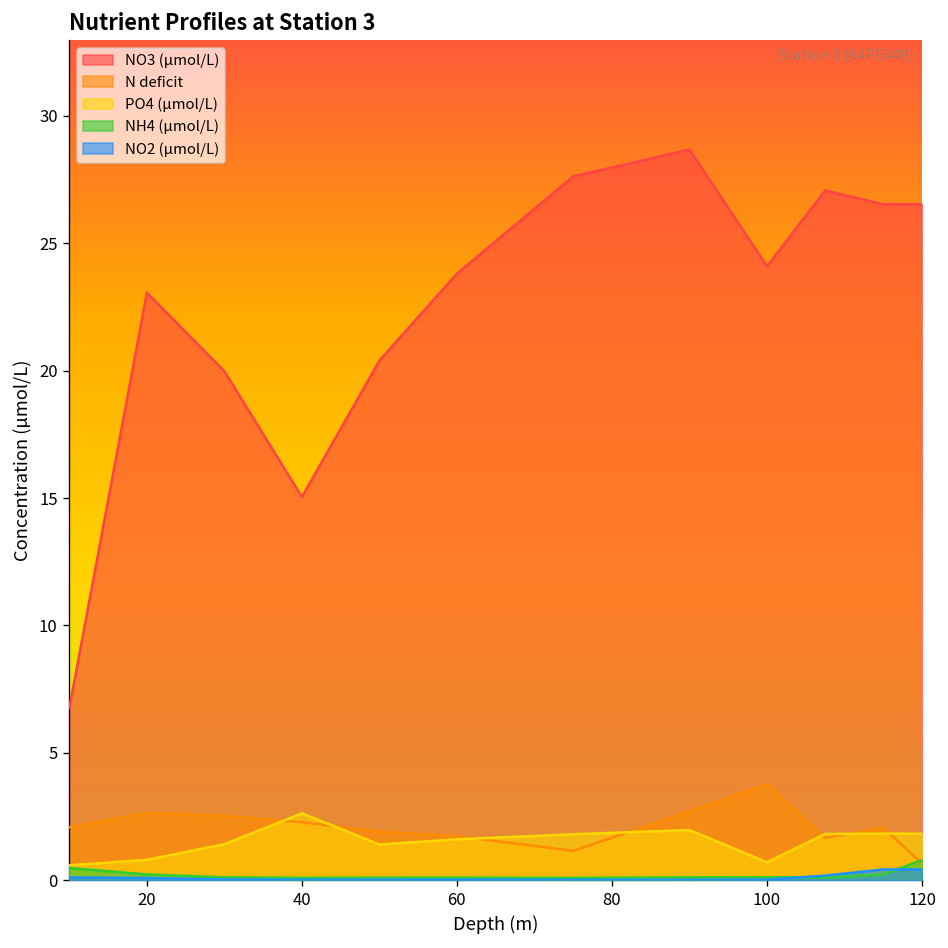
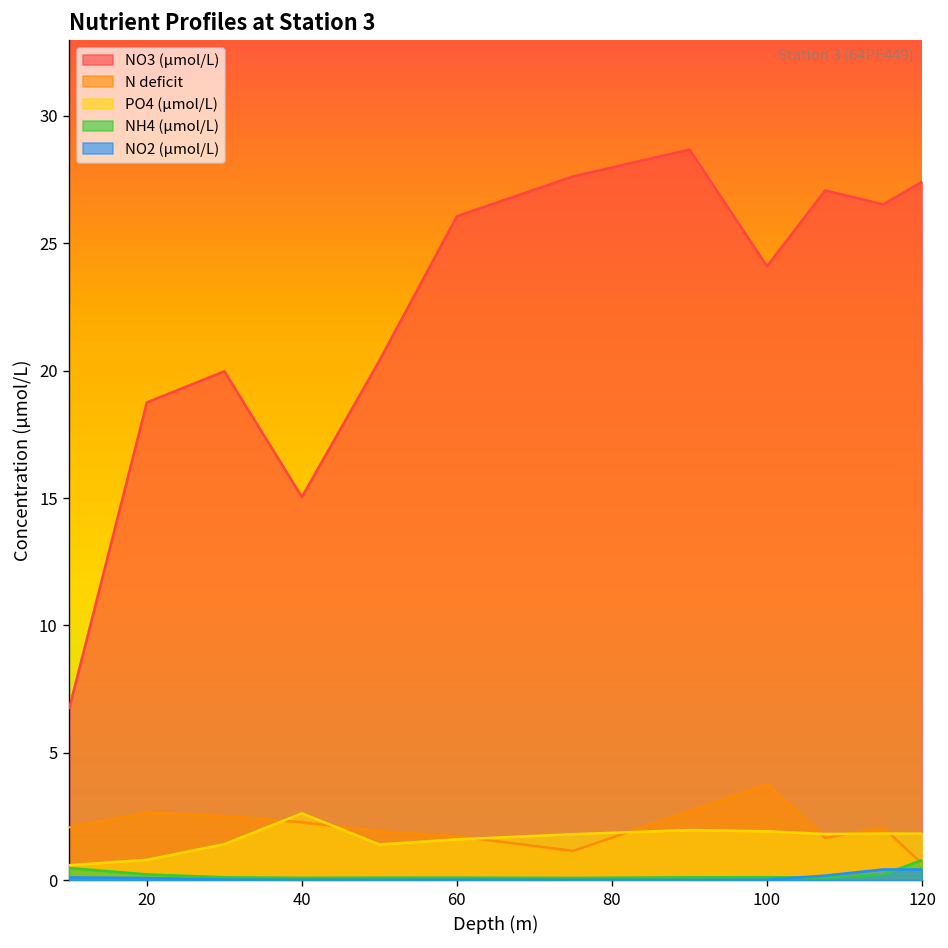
NO3 (µmol/L), 20: 23.1 -> 18.8
NO3 (µmol/L), 60: 23.8 -> 26.1
PO4 (µmol/L), 100: 0.7 -> 1.9
NO3 (µmol/L), 120: 26.5 -> 27.4
